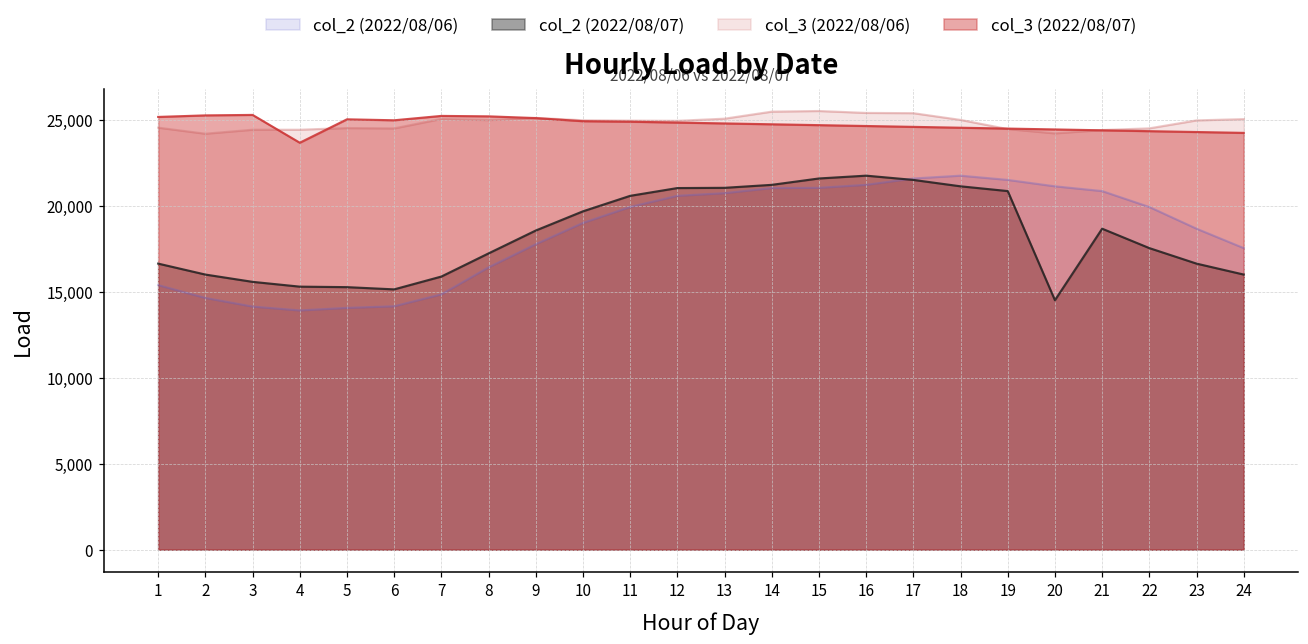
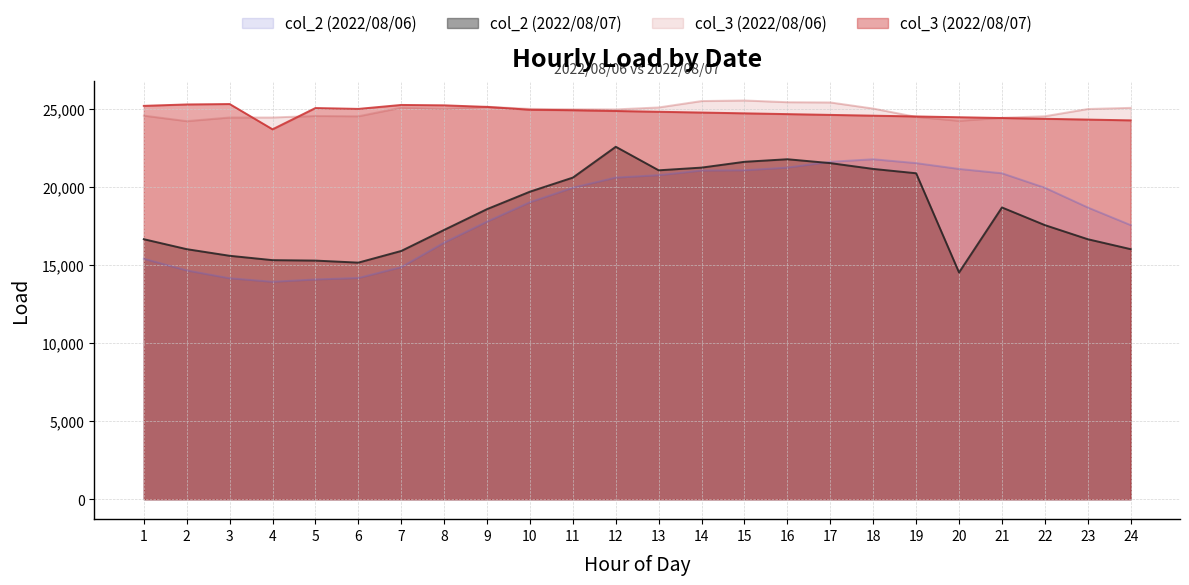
col_2 (2022/08/07), 12: 21,000 -> 22,600
